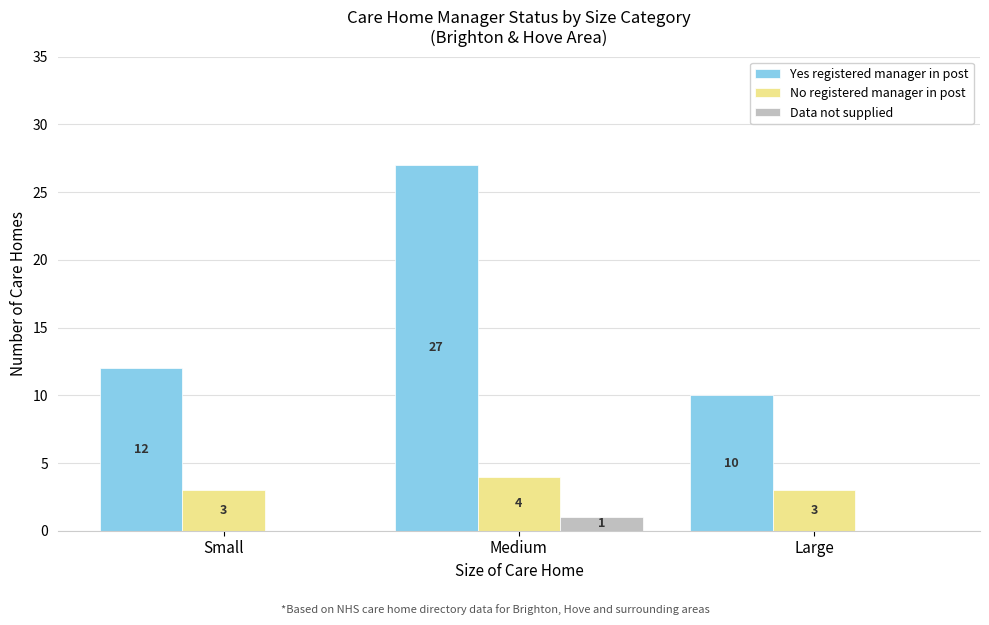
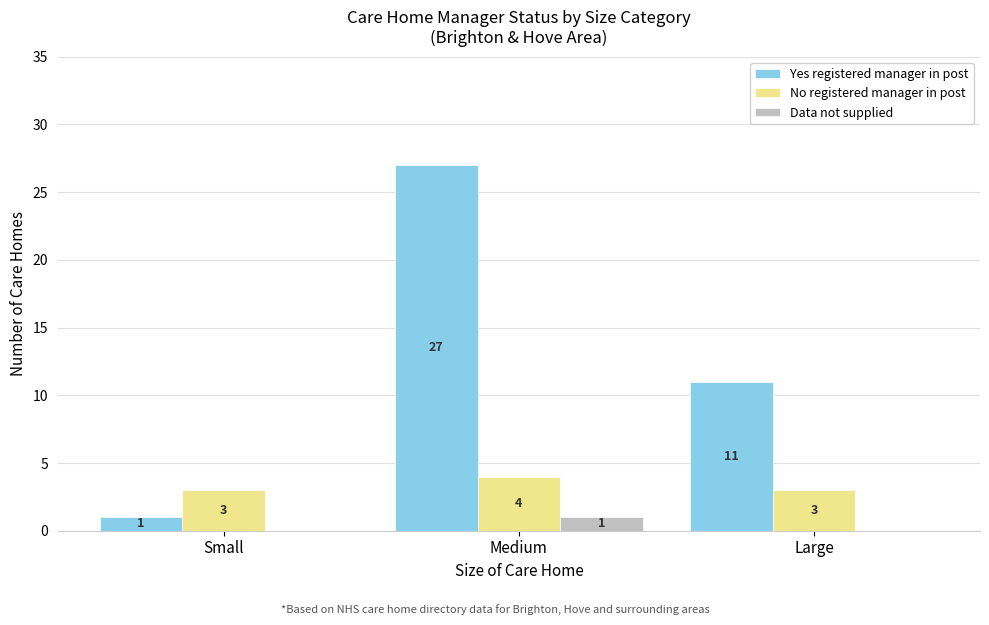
Yes registered manager in post, Small: 12 -> 1
Yes registered manager in post, Large: 10 -> 11
